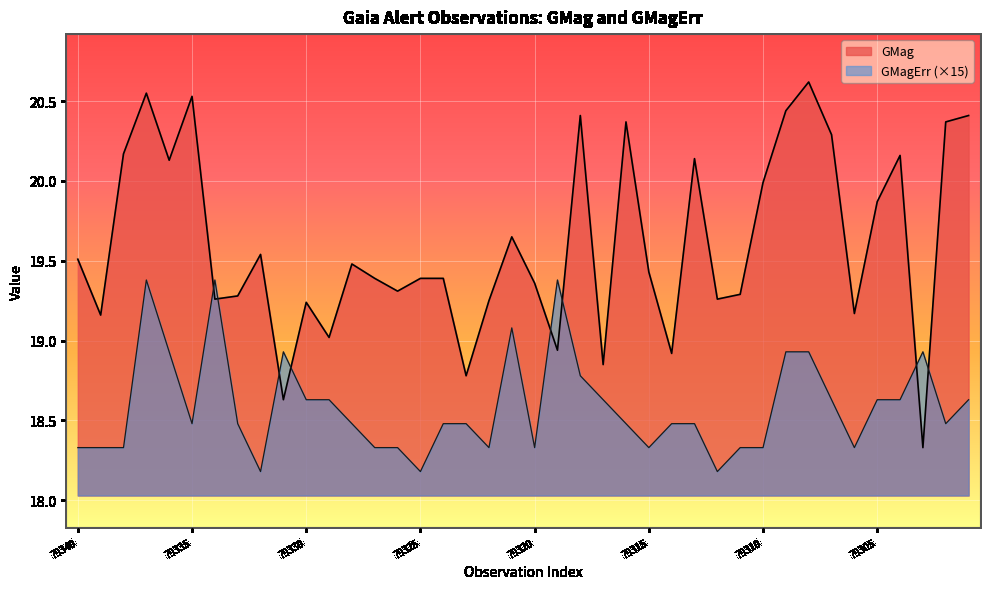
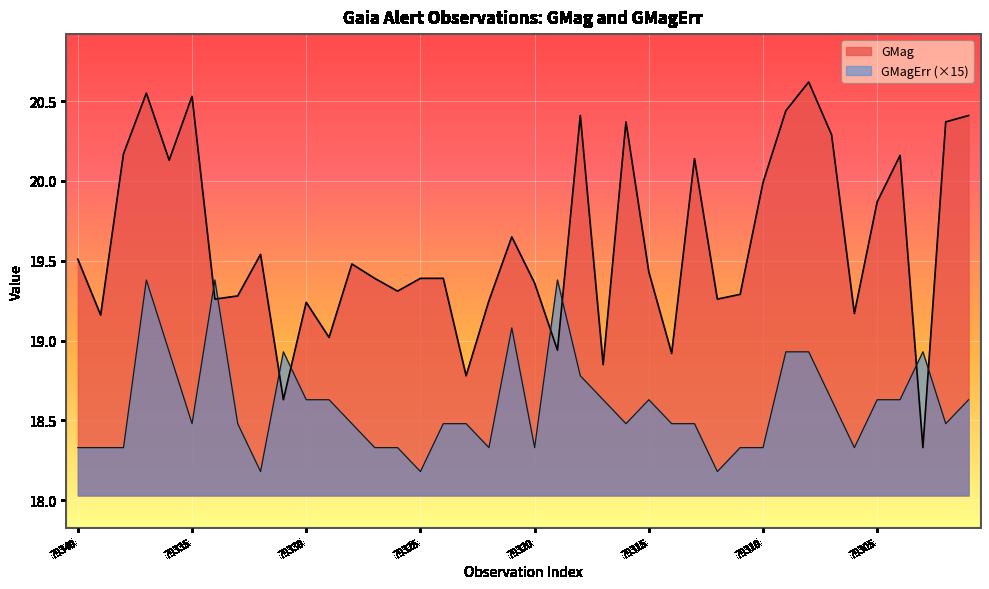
GMagErr (×15), 79315: 18.33 -> 18.63
